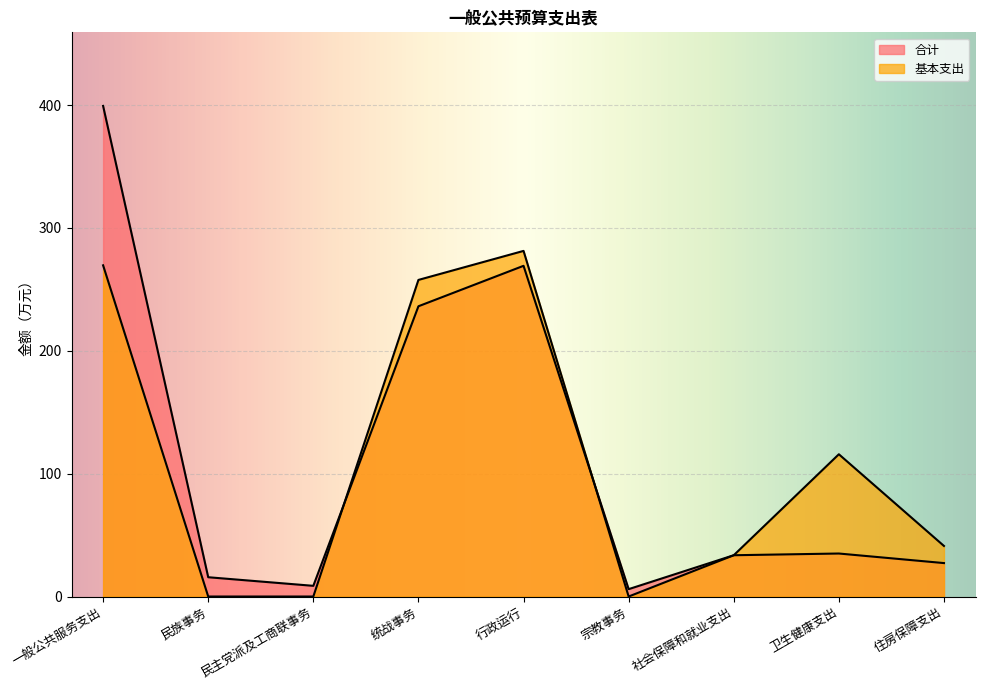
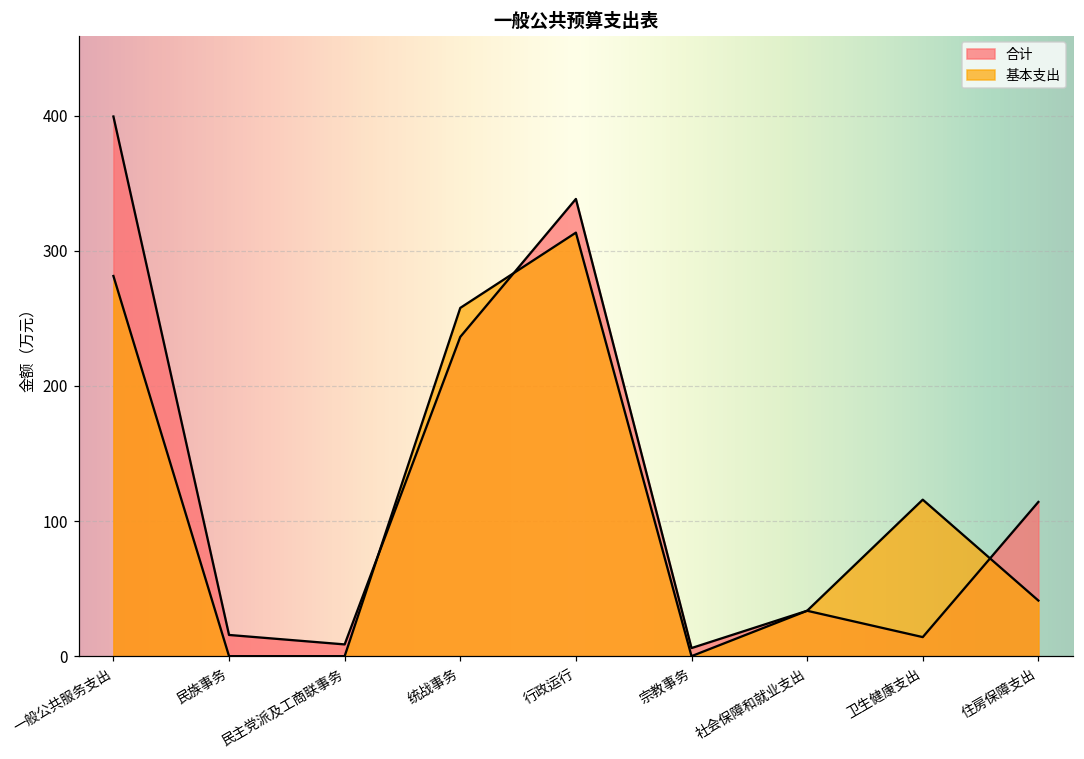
基本支出, 一般公共服务支出: 270 -> 281
合计, 行政运行: 269 -> 338
基本支出, 行政运行: 281 -> 313
合计, 卫生健康支出: 35 -> 14
合计, 住房保障支出: 27 -> 114
